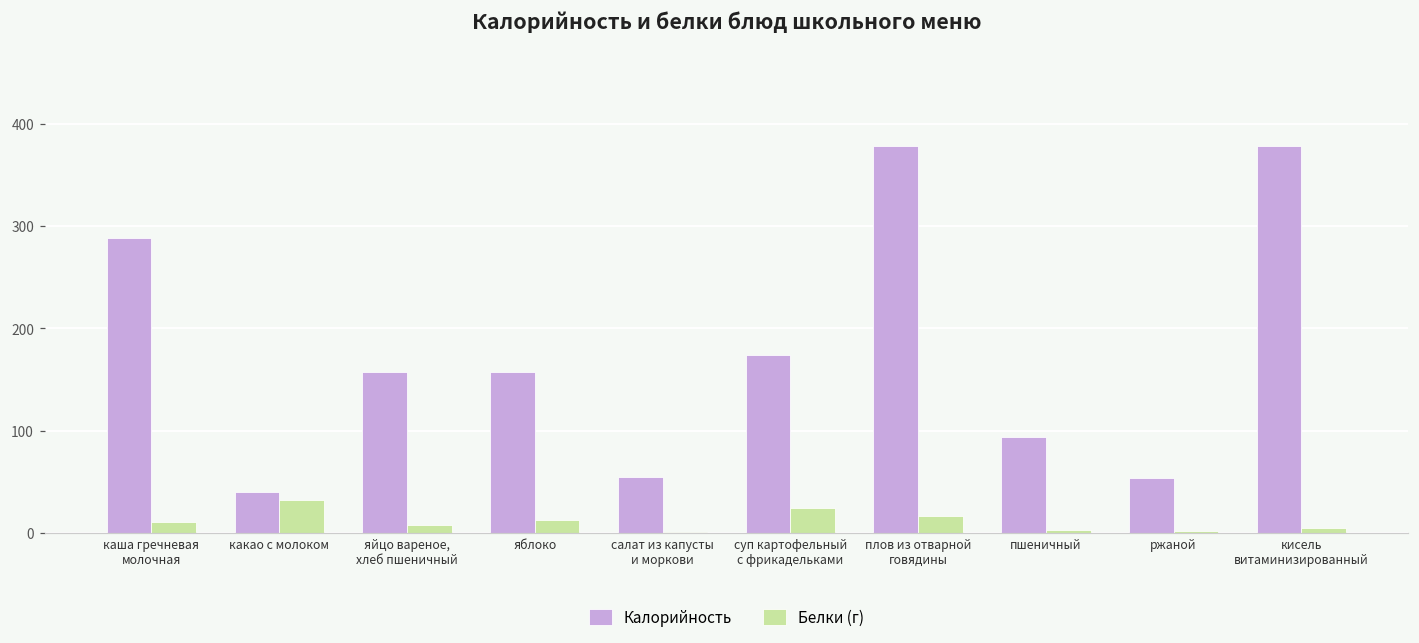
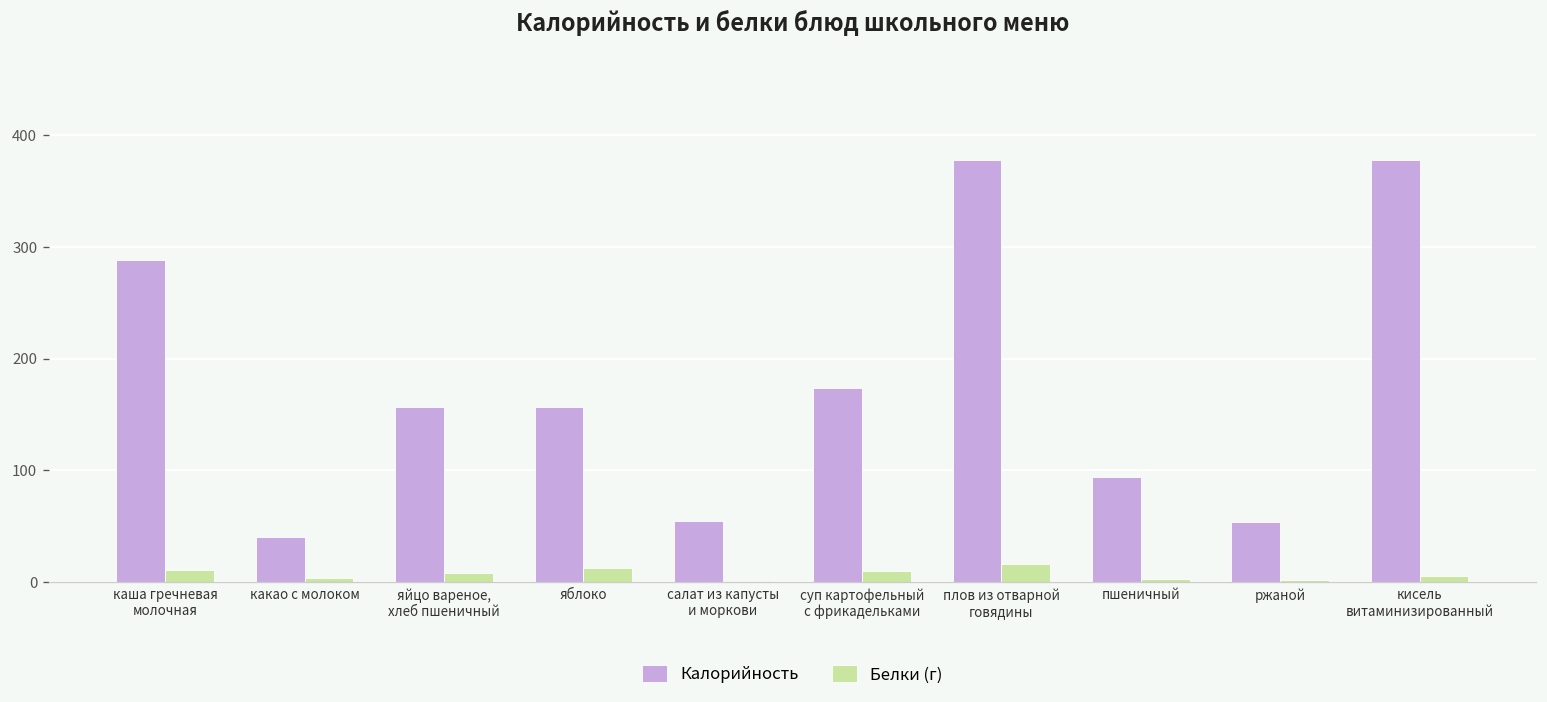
Белки (г), какао с молоком: 30 -> 0
Белки (г), суп картофельный с фрикадельками: 20 -> 10
